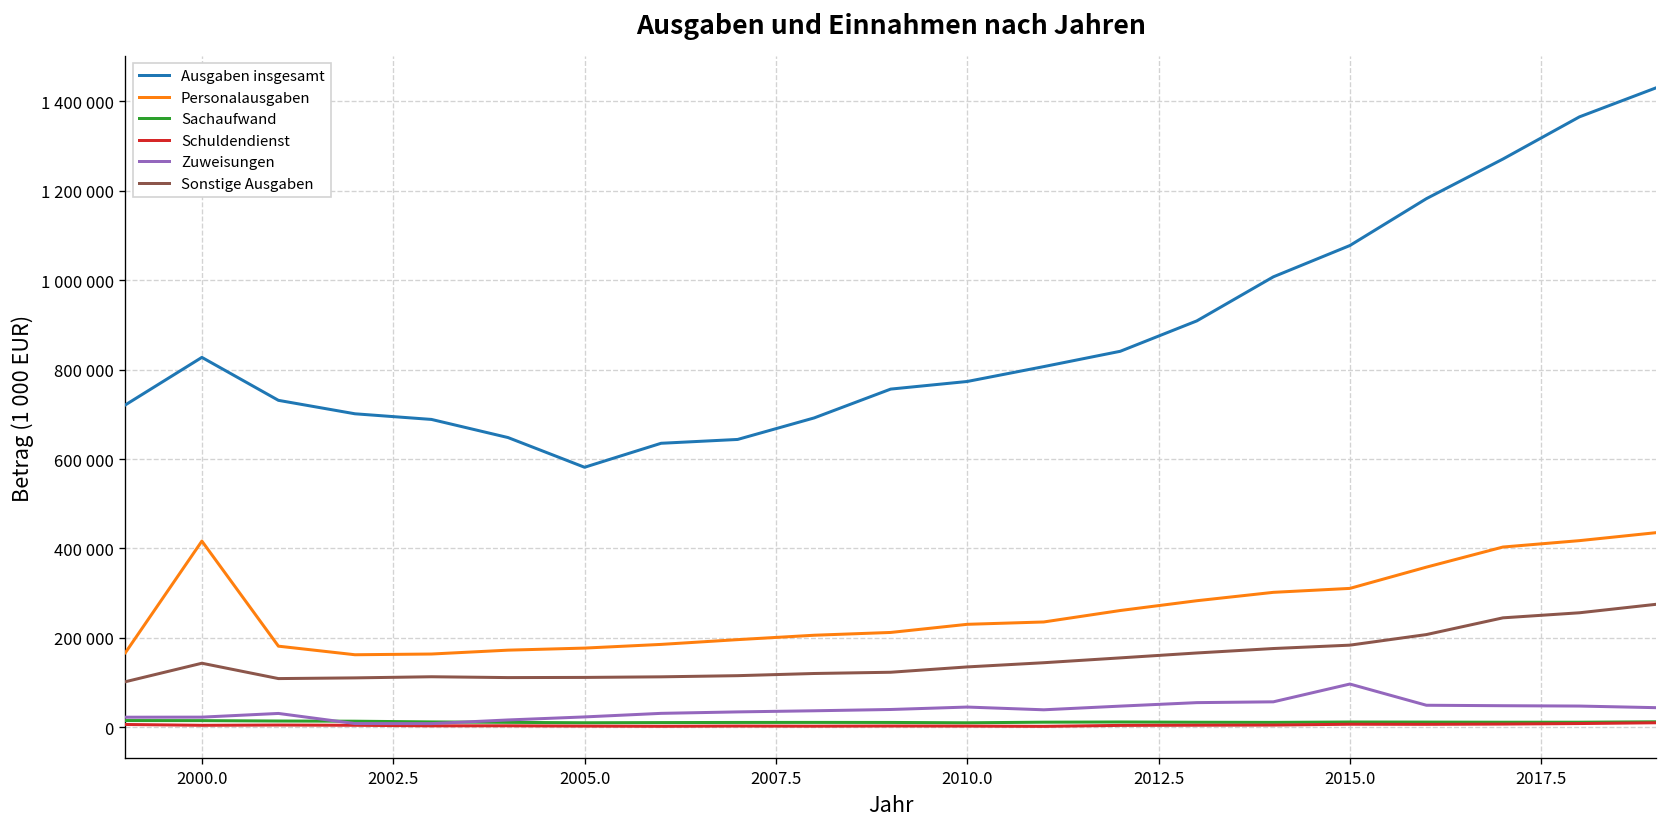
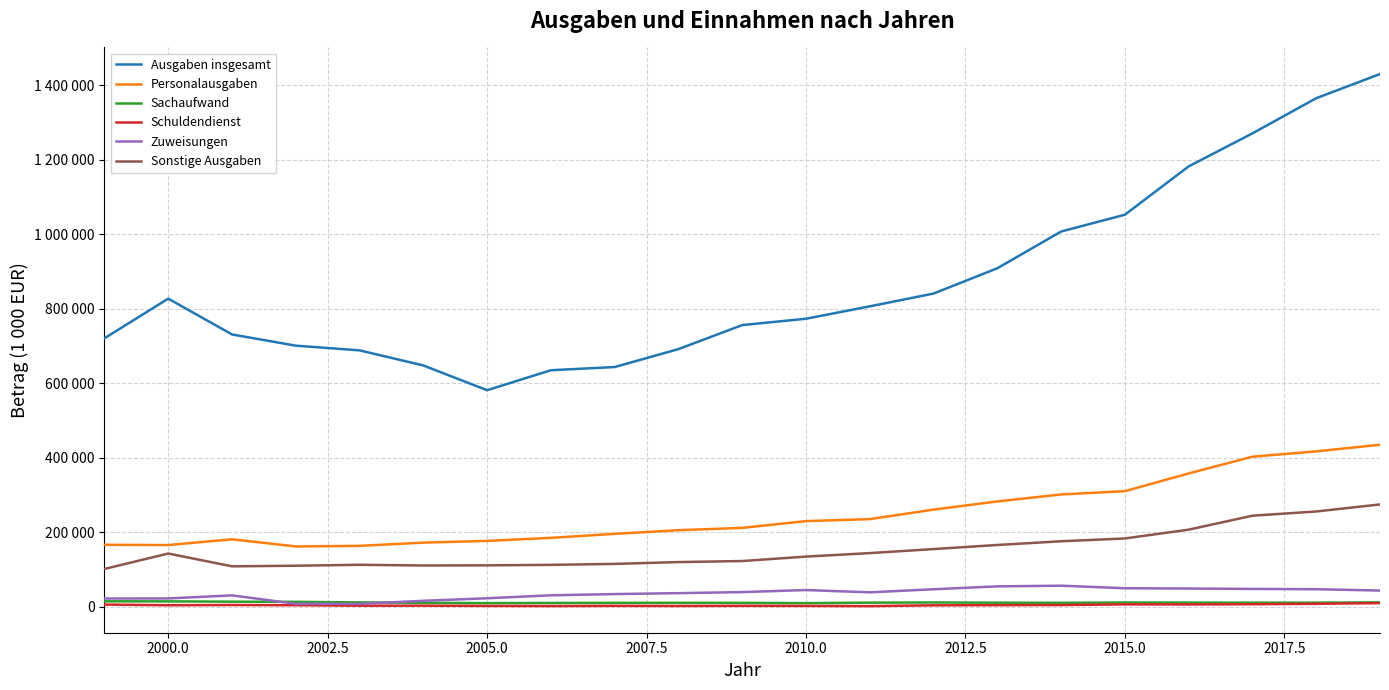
Personalausgaben, 2000.0: 420000 -> 170000
Ausgaben insgesamt, 2015.0: 1080000 -> 1050000
Zuweisungen, 2015.0: 100000 -> 50000
